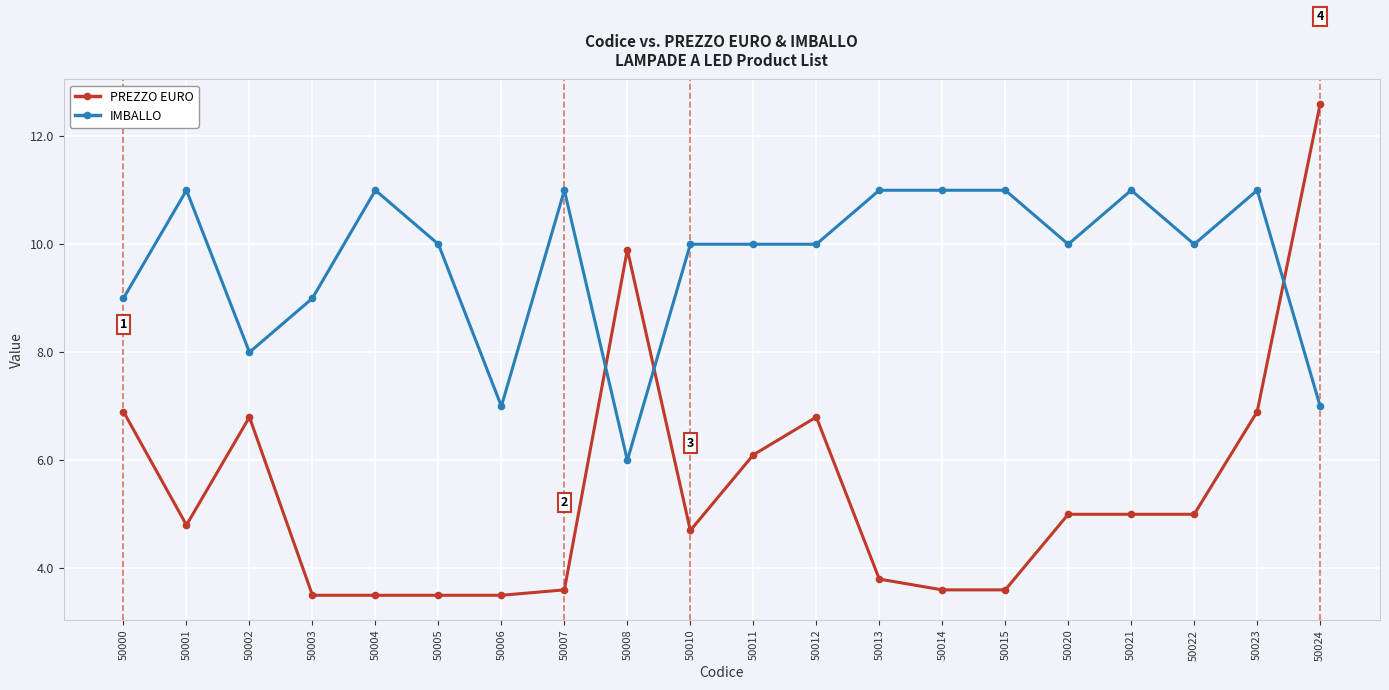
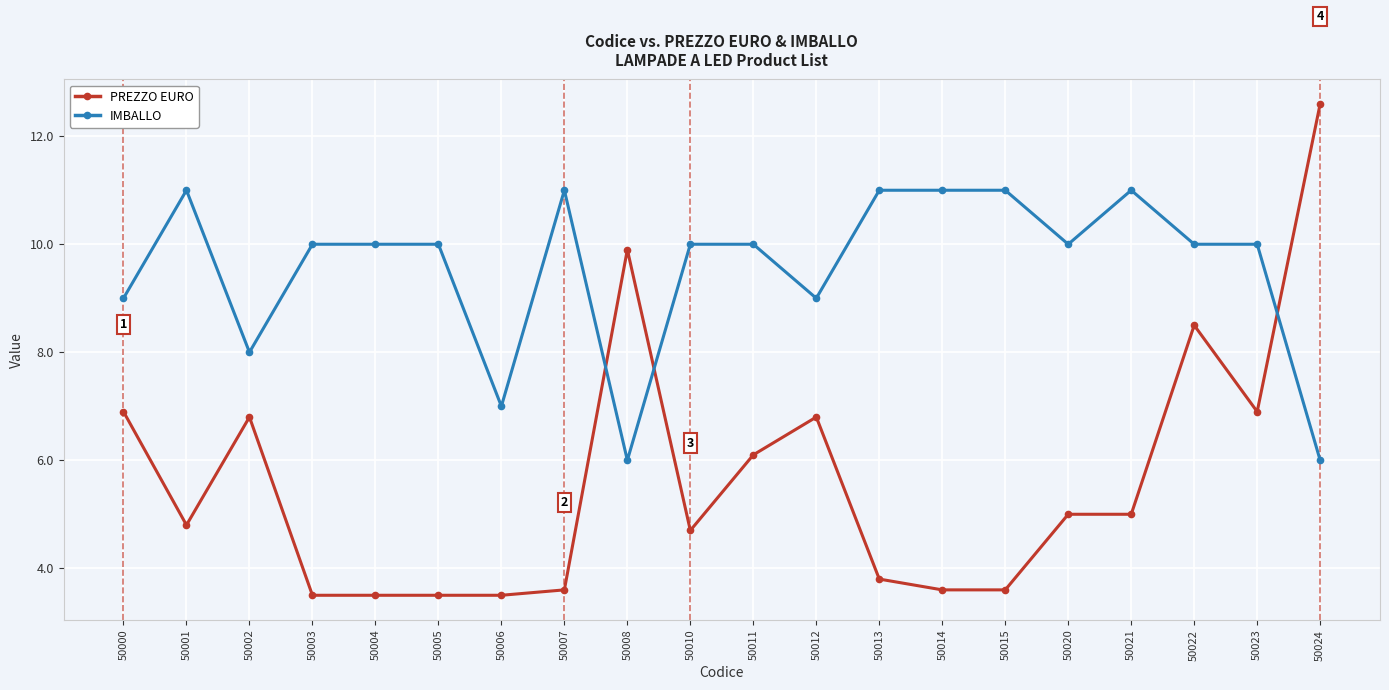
IMBALLO, 50003: 9 -> 10
IMBALLO, 50004: 11 -> 10
IMBALLO, 50012: 10 -> 9
PREZZO EURO, 50022: 5.0 -> 8.5
IMBALLO, 50023: 11 -> 10
IMBALLO, 50024: 7 -> 6
